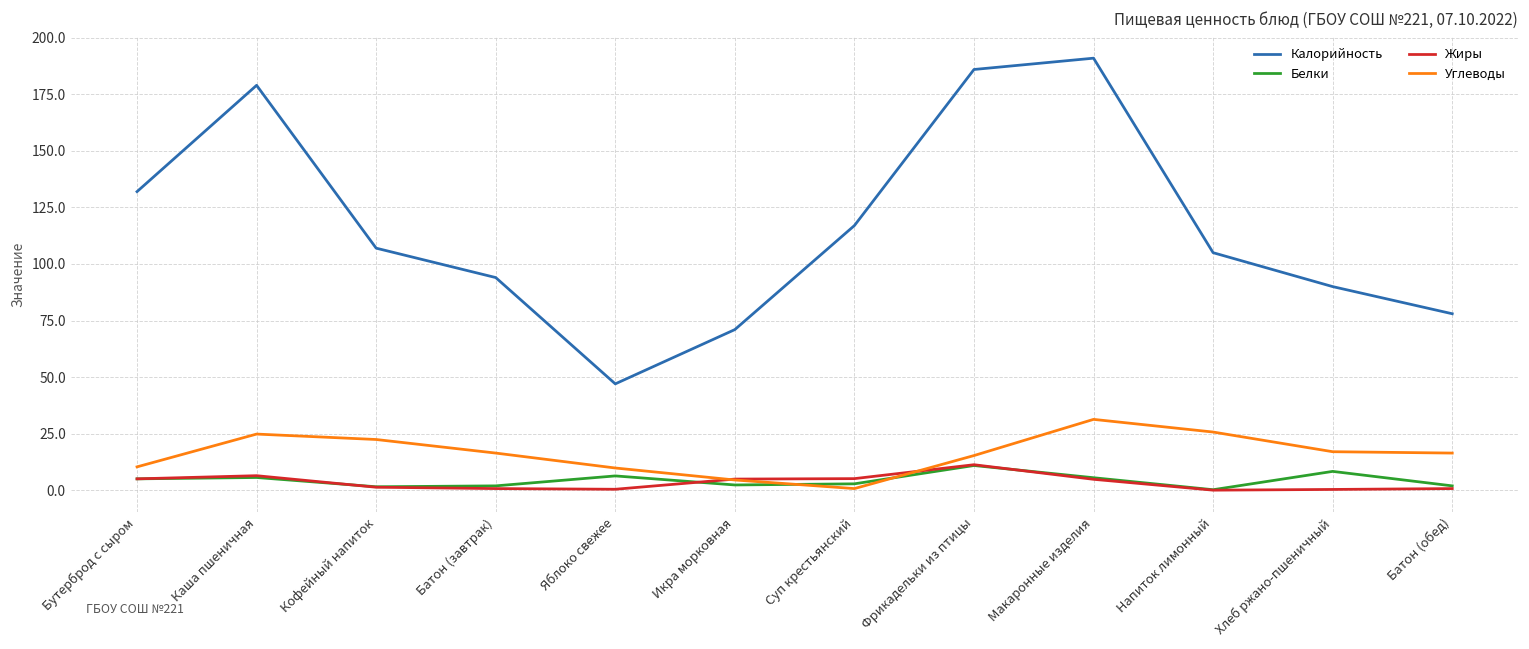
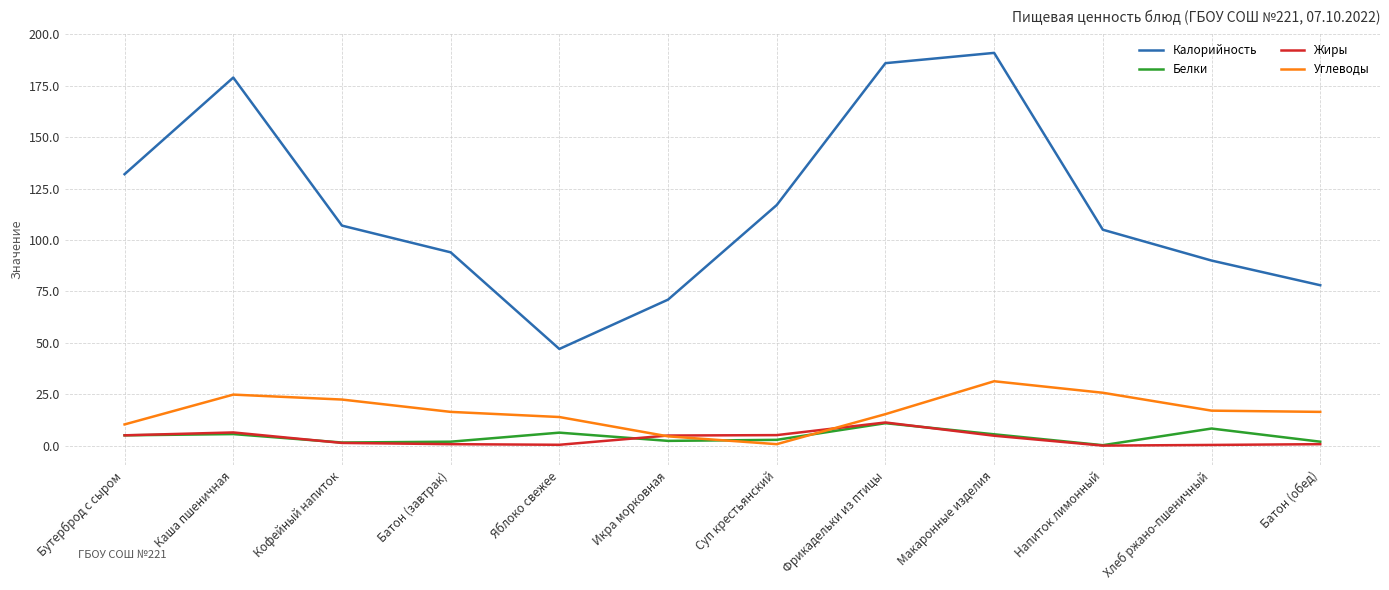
Углеводы, Яблоко свежее: 10 -> 14
